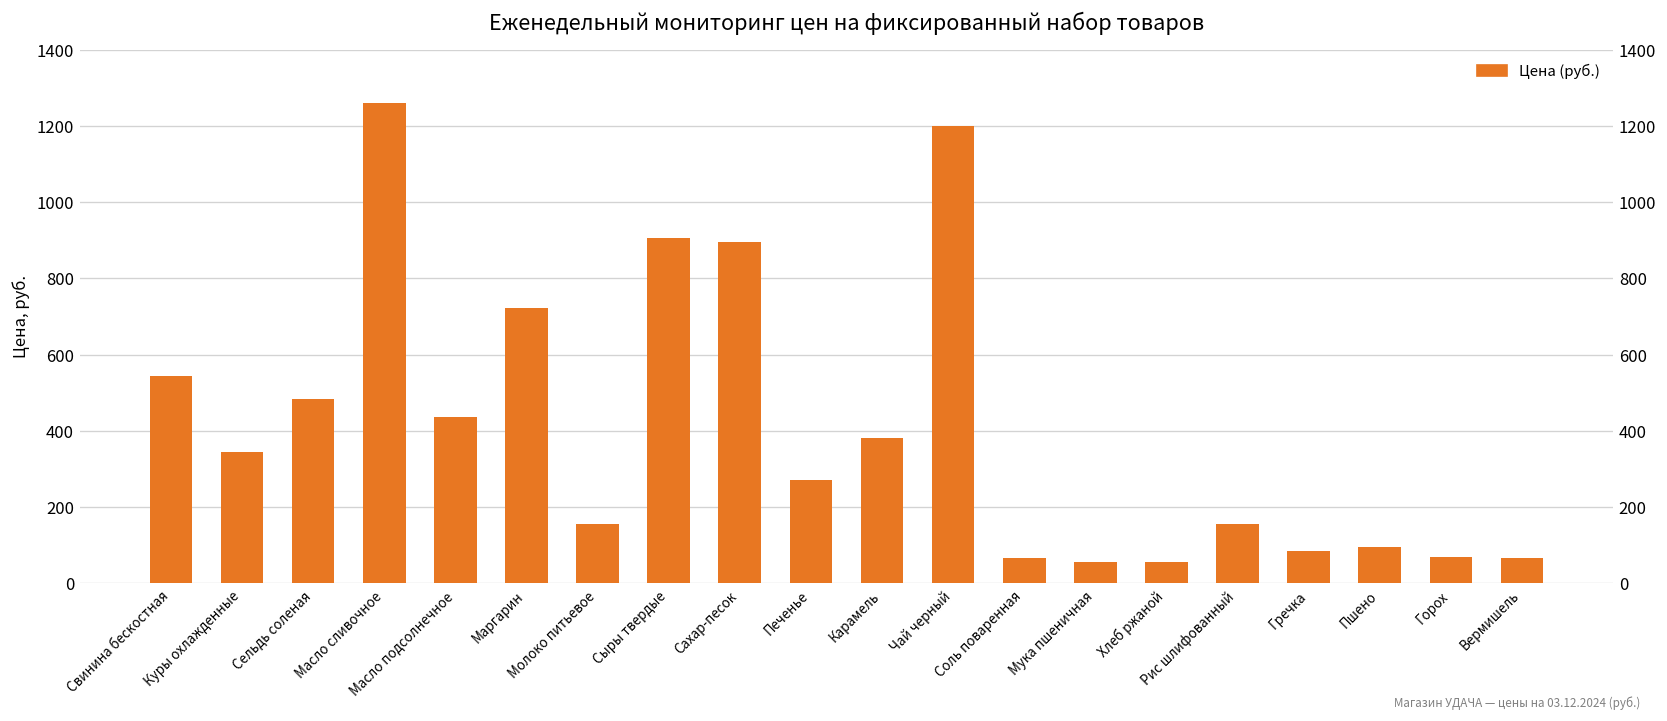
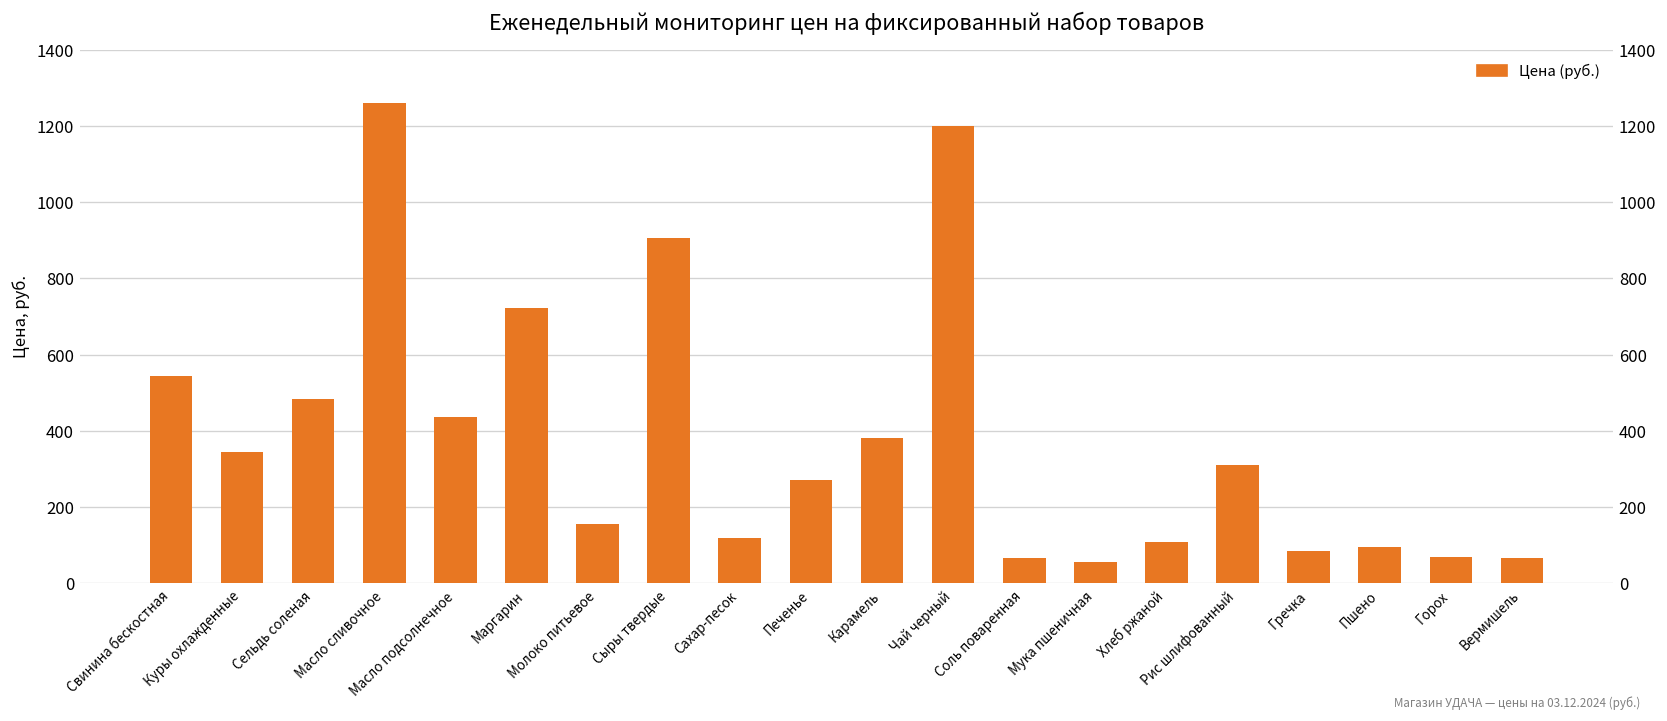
Сахар-песок: 900 -> 120
Хлеб ржаной: 60 -> 110
Рис шлифованный: 160 -> 310
